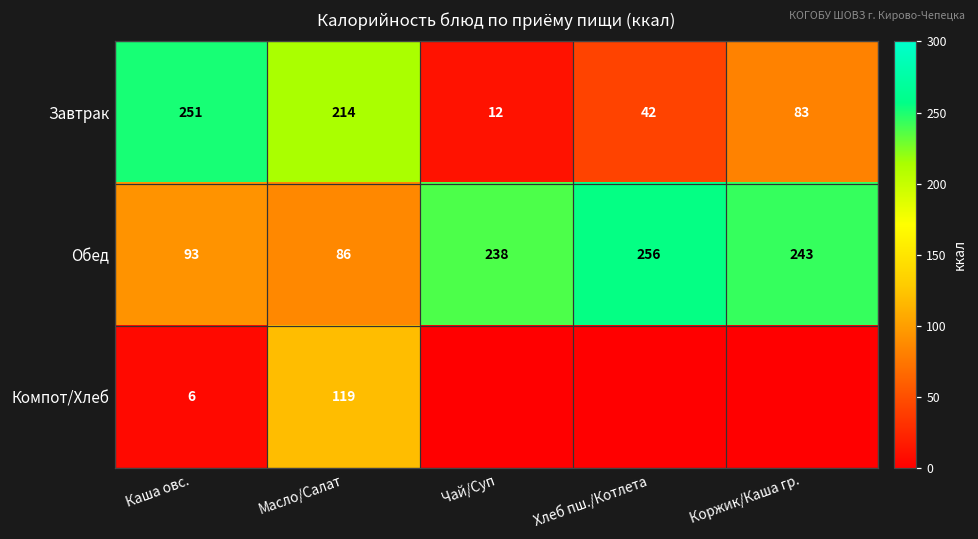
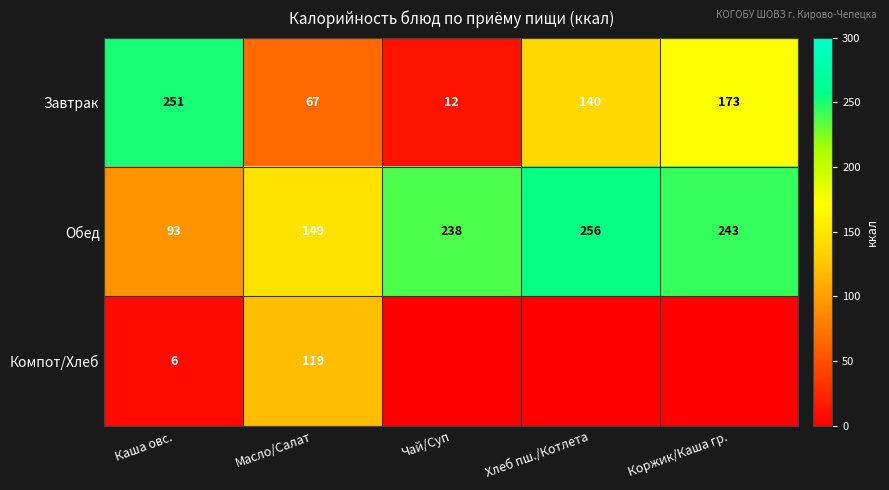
Завтрак, Масло/Салат: 214 -> 67
Завтрак, Хлеб пш./Котлета: 42 -> 140
Завтрак, Коржик/Каша гр.: 83 -> 173
Обед, Масло/Салат: 86 -> 149
